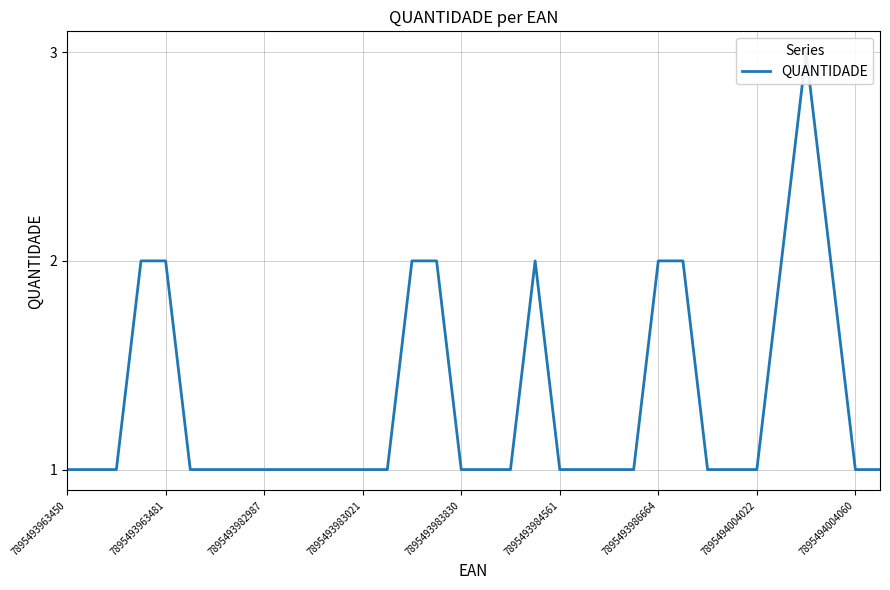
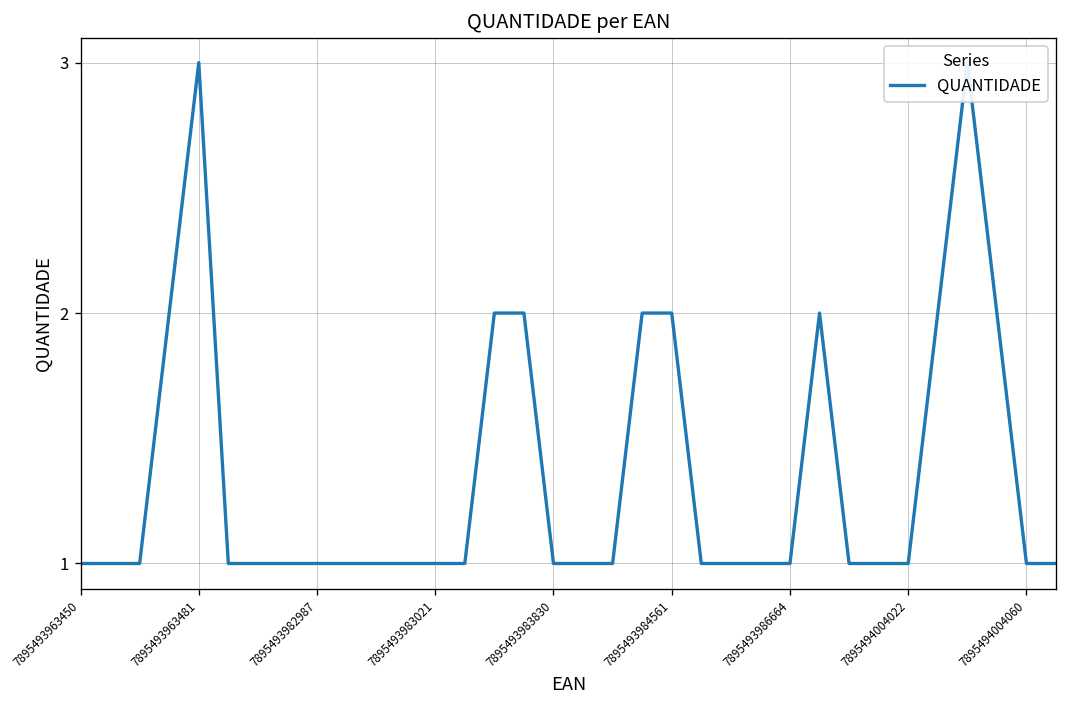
7895493963481: 2 -> 3
7895493984561: 1 -> 2
7895493986664: 2 -> 1
